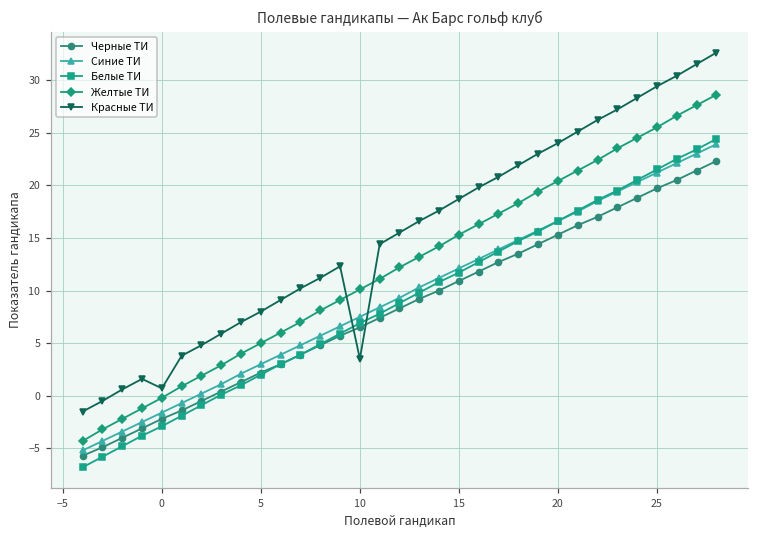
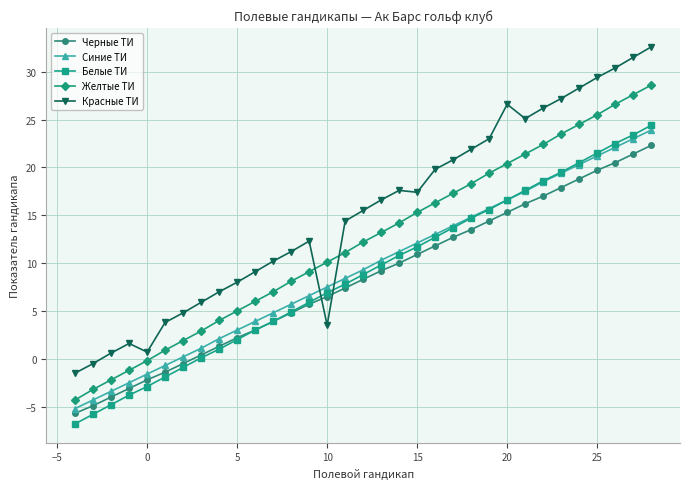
Красные ТИ, 15: 19 -> 17
Красные ТИ, 20: 24 -> 27
